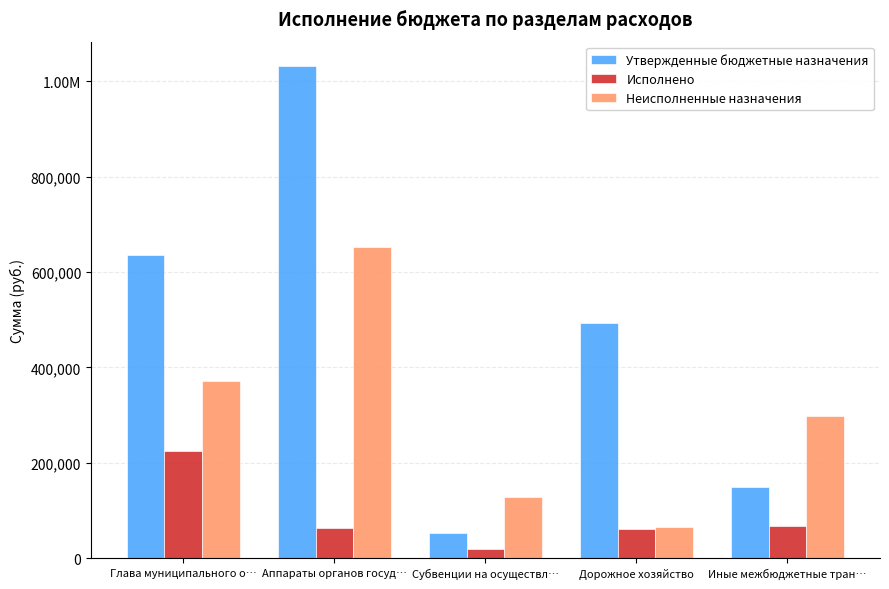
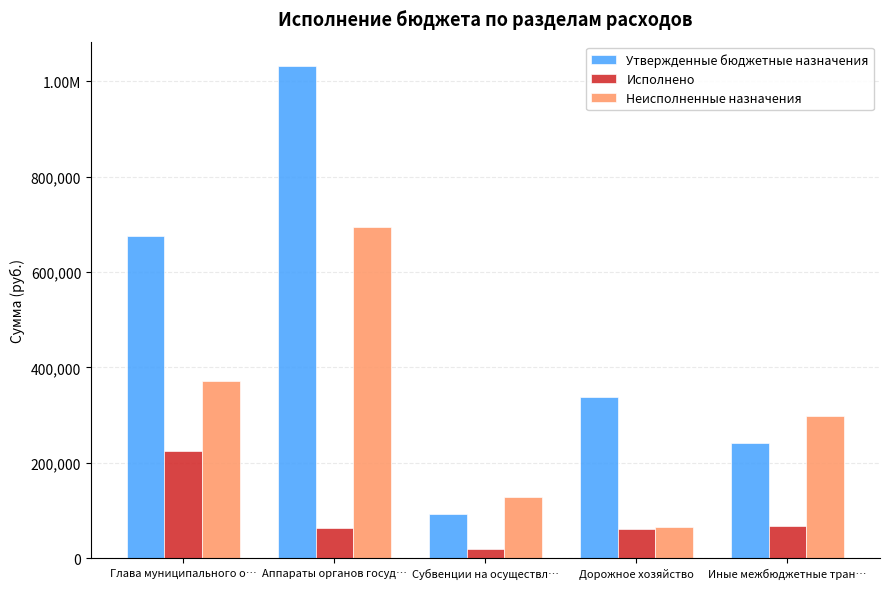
Утвержденные бюджетные назначения, Глава муниципального о…: 640,000 -> 680,000
Неисполненные назначения, Аппараты органов госуд…: 650,000 -> 700,000
Утвержденные бюджетные назначения, Субвенции на осуществл…: 50,000 -> 90,000
Утвержденные бюджетные назначения, Дорожное хозяйство: 490,000 -> 340,000
Утвержденные бюджетные назначения, Иные межбюджетные тран…: 150,000 -> 240,000
